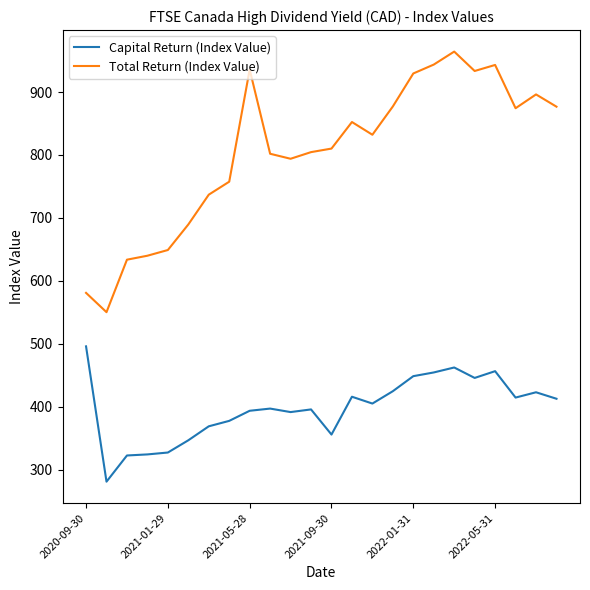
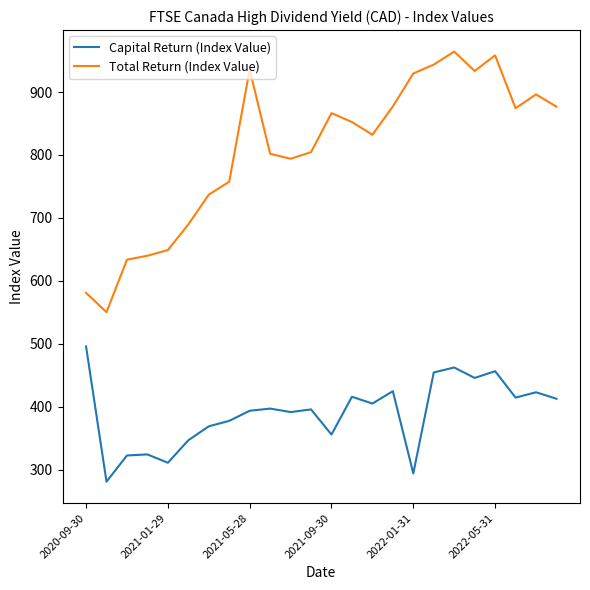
Capital Return (Index Value), 2021-01-29: 330 -> 310
Total Return (Index Value), 2021-09-30: 810 -> 870
Capital Return (Index Value), 2022-01-31: 450 -> 290
Total Return (Index Value), 2022-05-31: 940 -> 960
